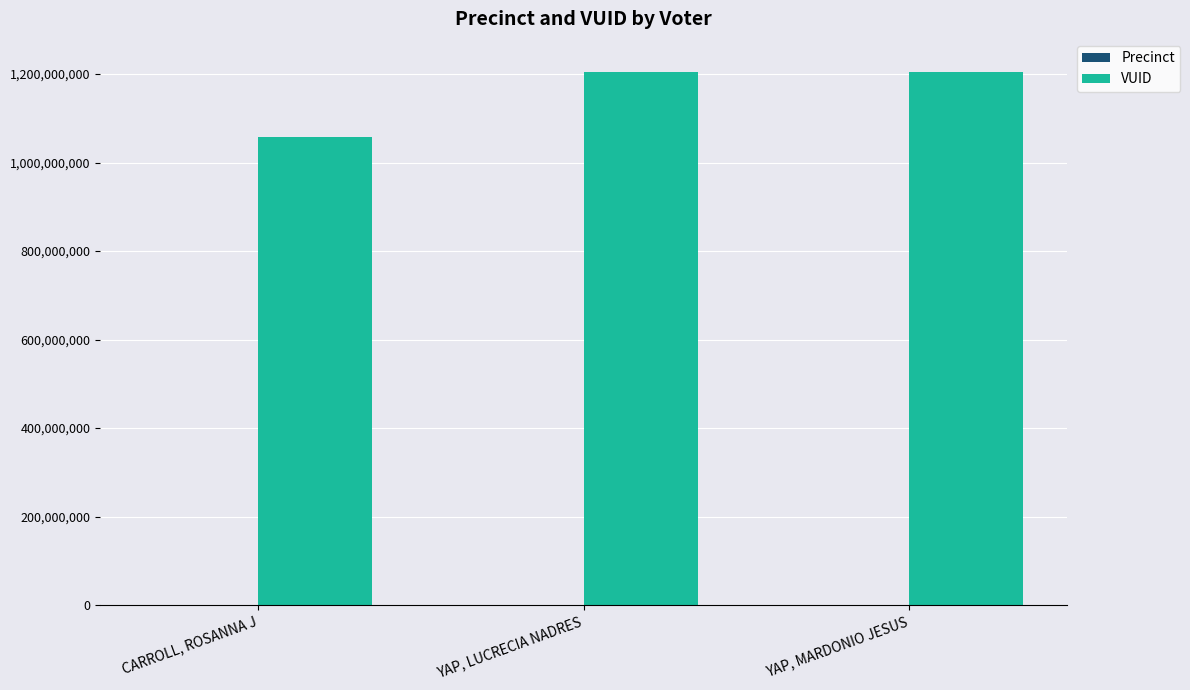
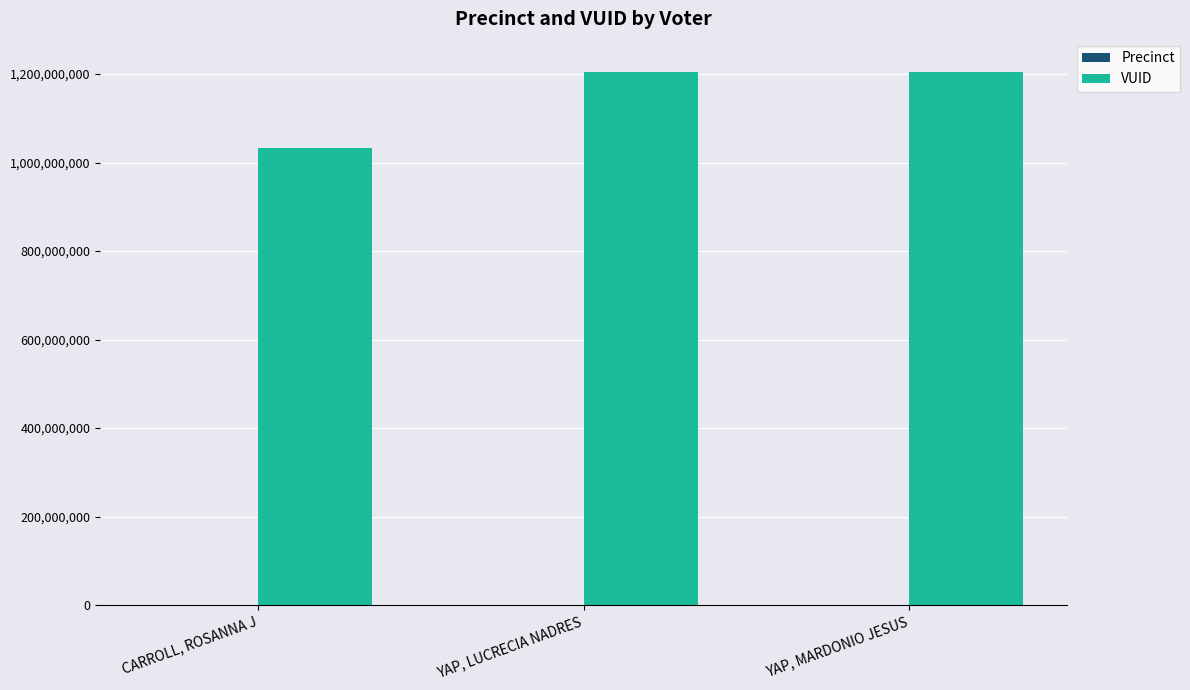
VUID, CARROLL, ROSANNA J: 1,060,000,000 -> 1,030,000,000
